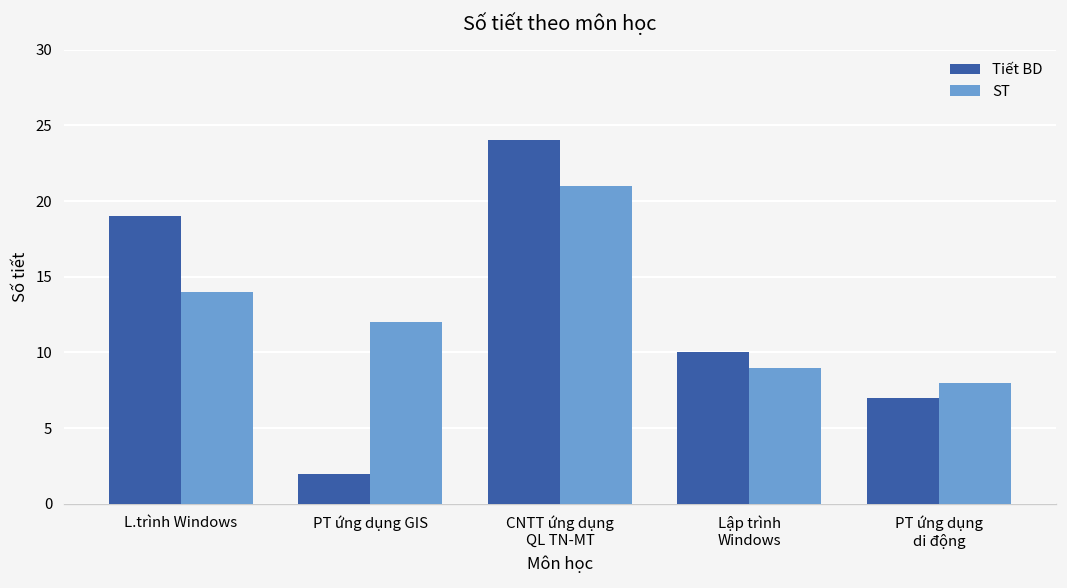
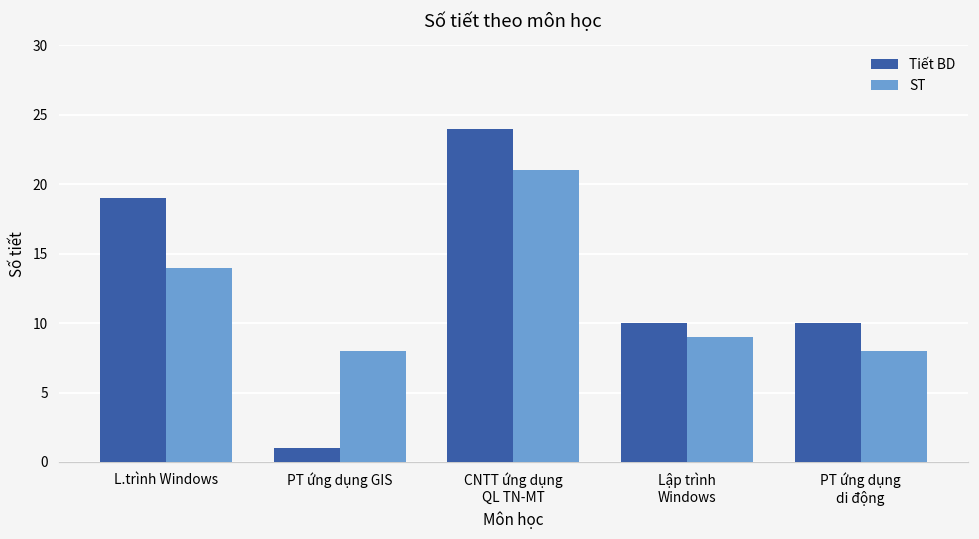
Tiết BD, PT ứng dụng GIS: 2 -> 1
ST, PT ứng dụng GIS: 12 -> 8
Tiết BD, PT ứng dụng di động: 7 -> 10
